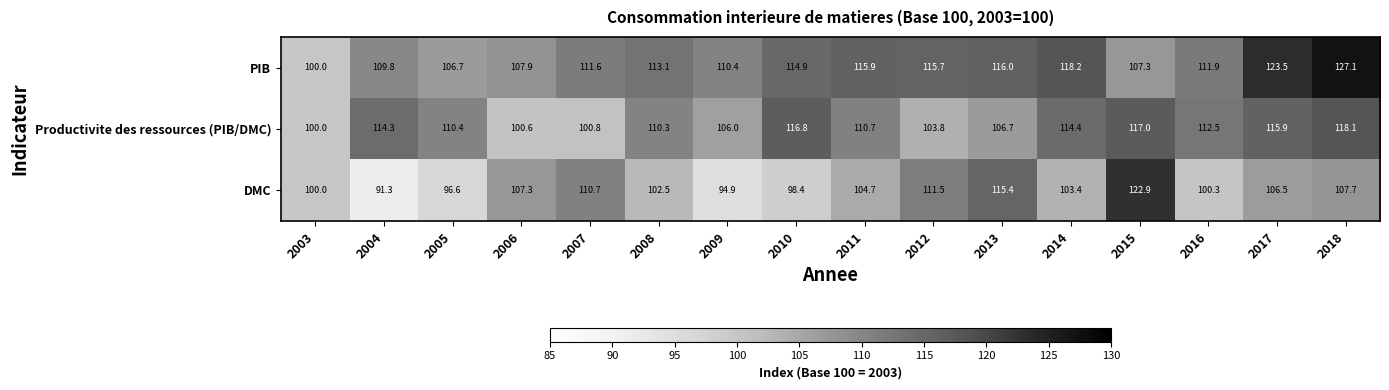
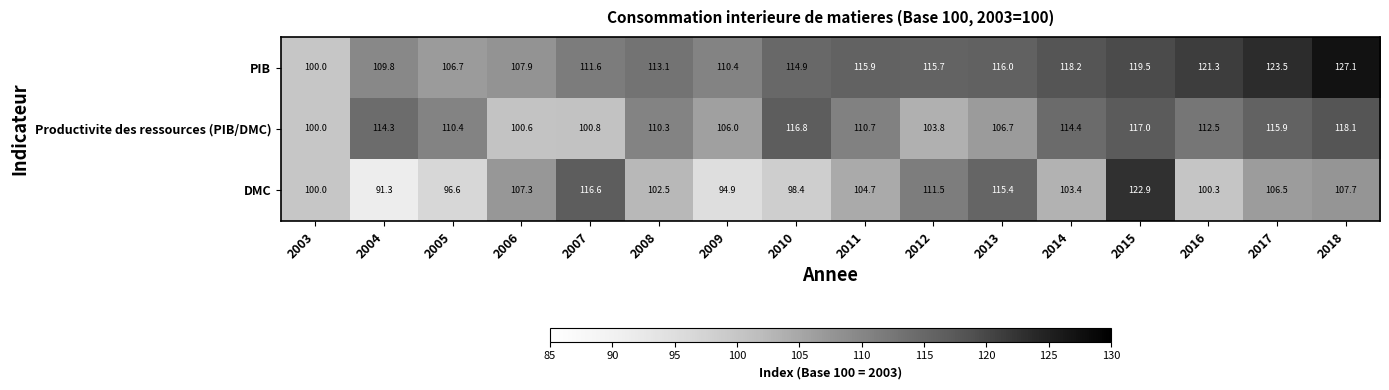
PIB, 2015: 107.3 -> 119.5
PIB, 2016: 111.9 -> 121.3
DMC, 2007: 110.7 -> 116.6
